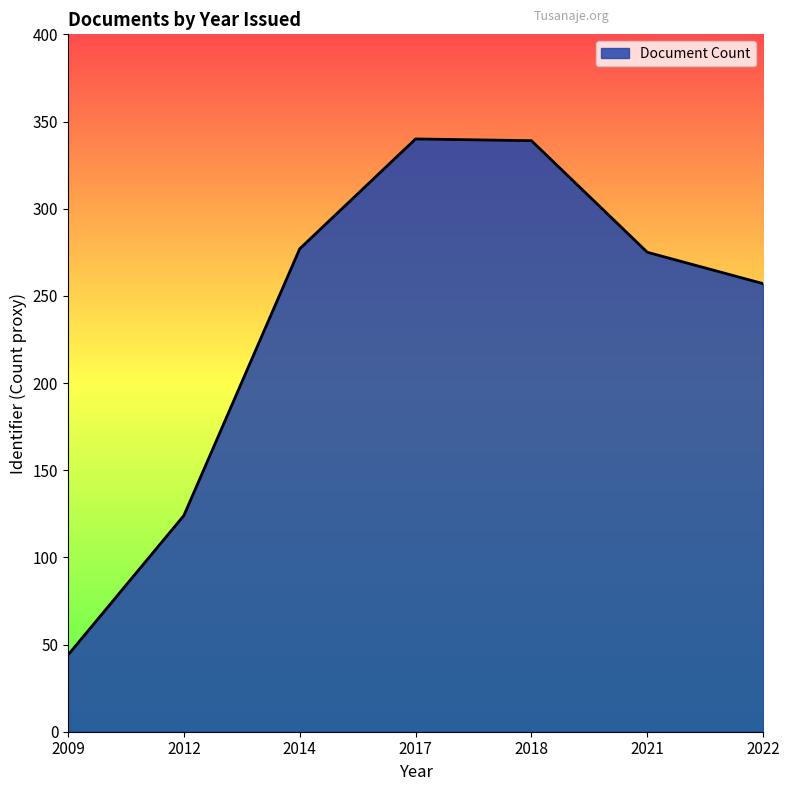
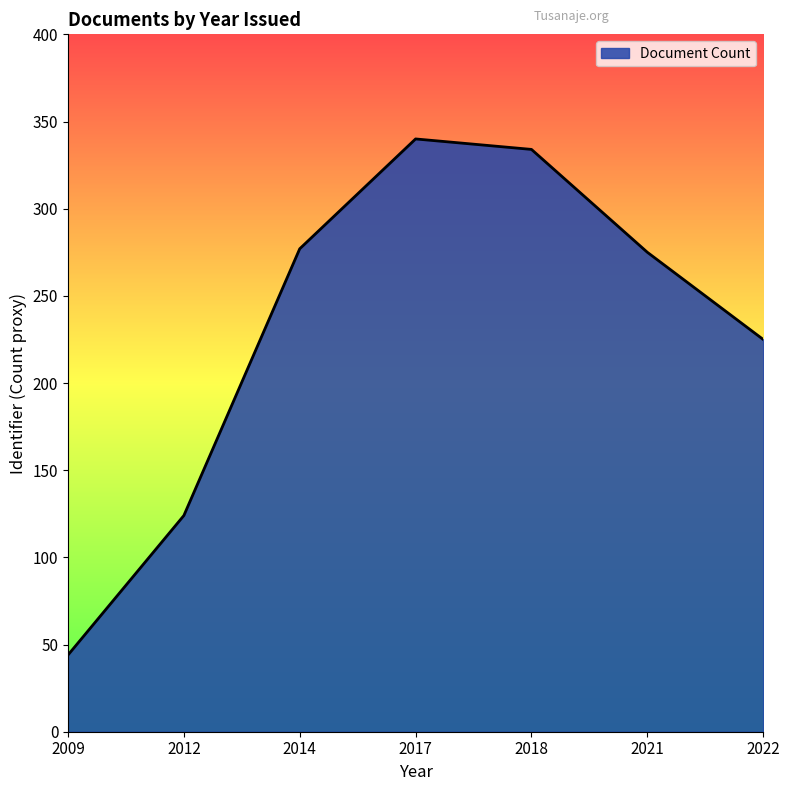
2018: 339 -> 334
2022: 257 -> 225
